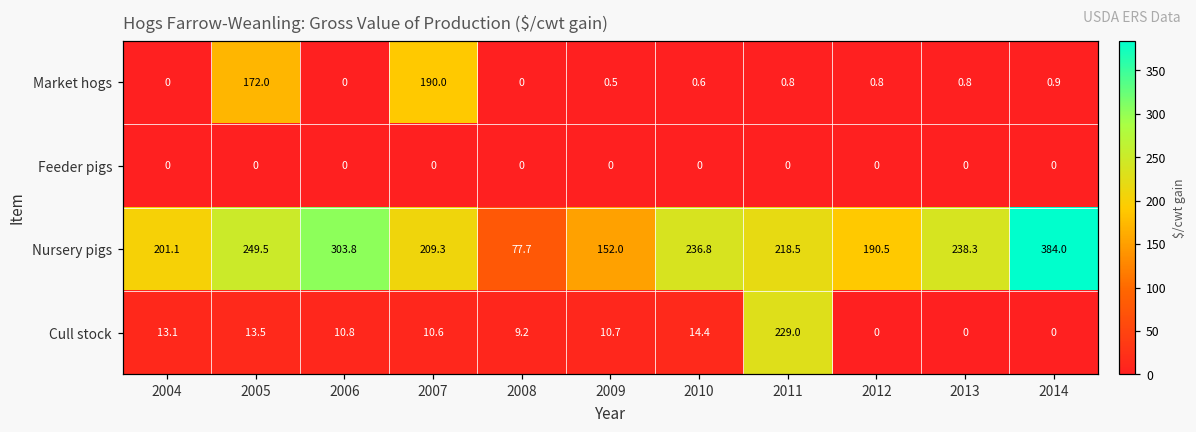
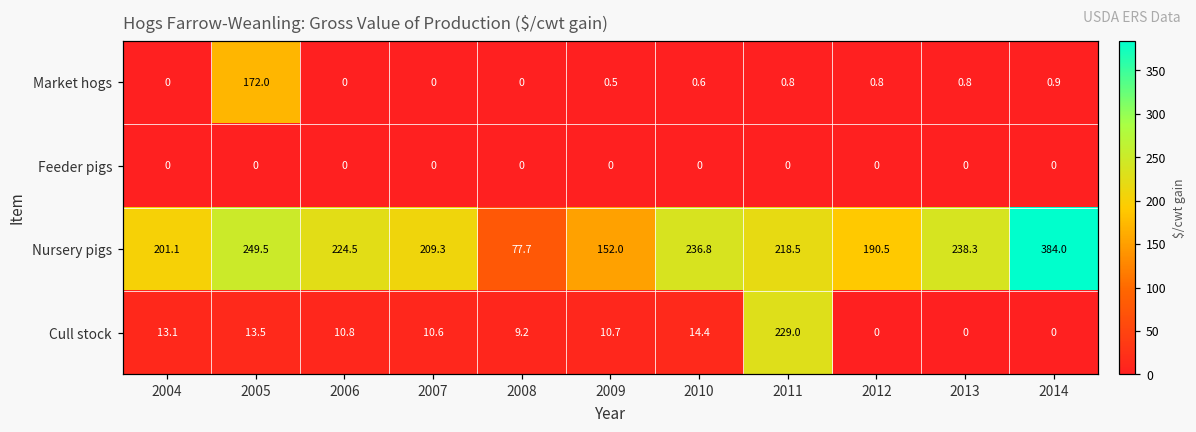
Market hogs, 2007: 190.0 -> 0
Nursery pigs, 2006: 303.8 -> 224.5
